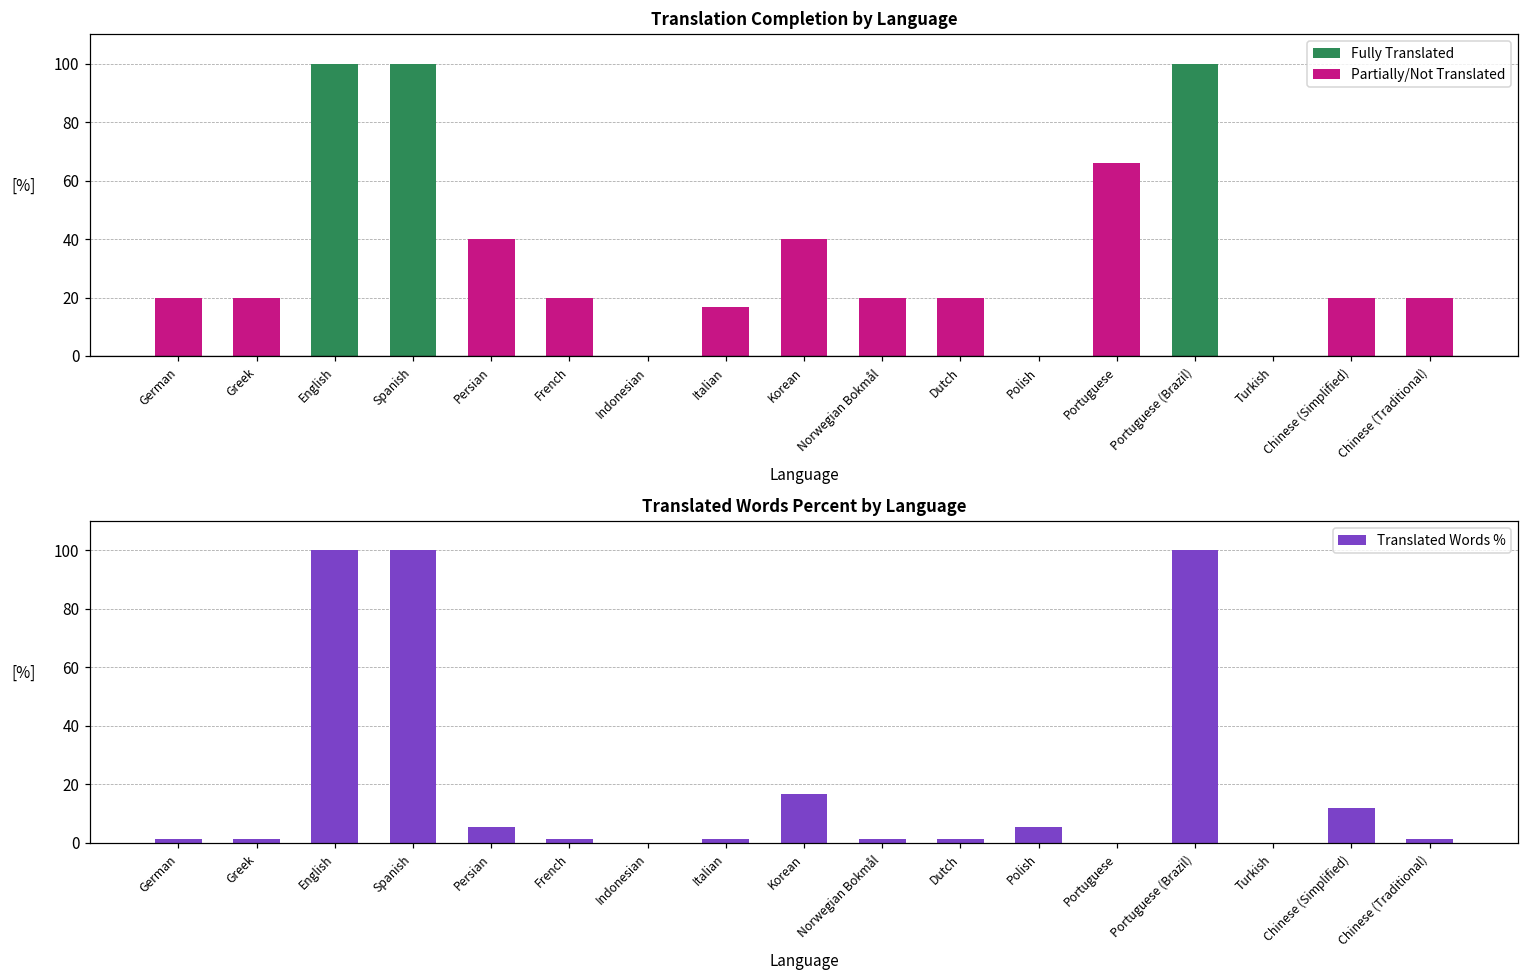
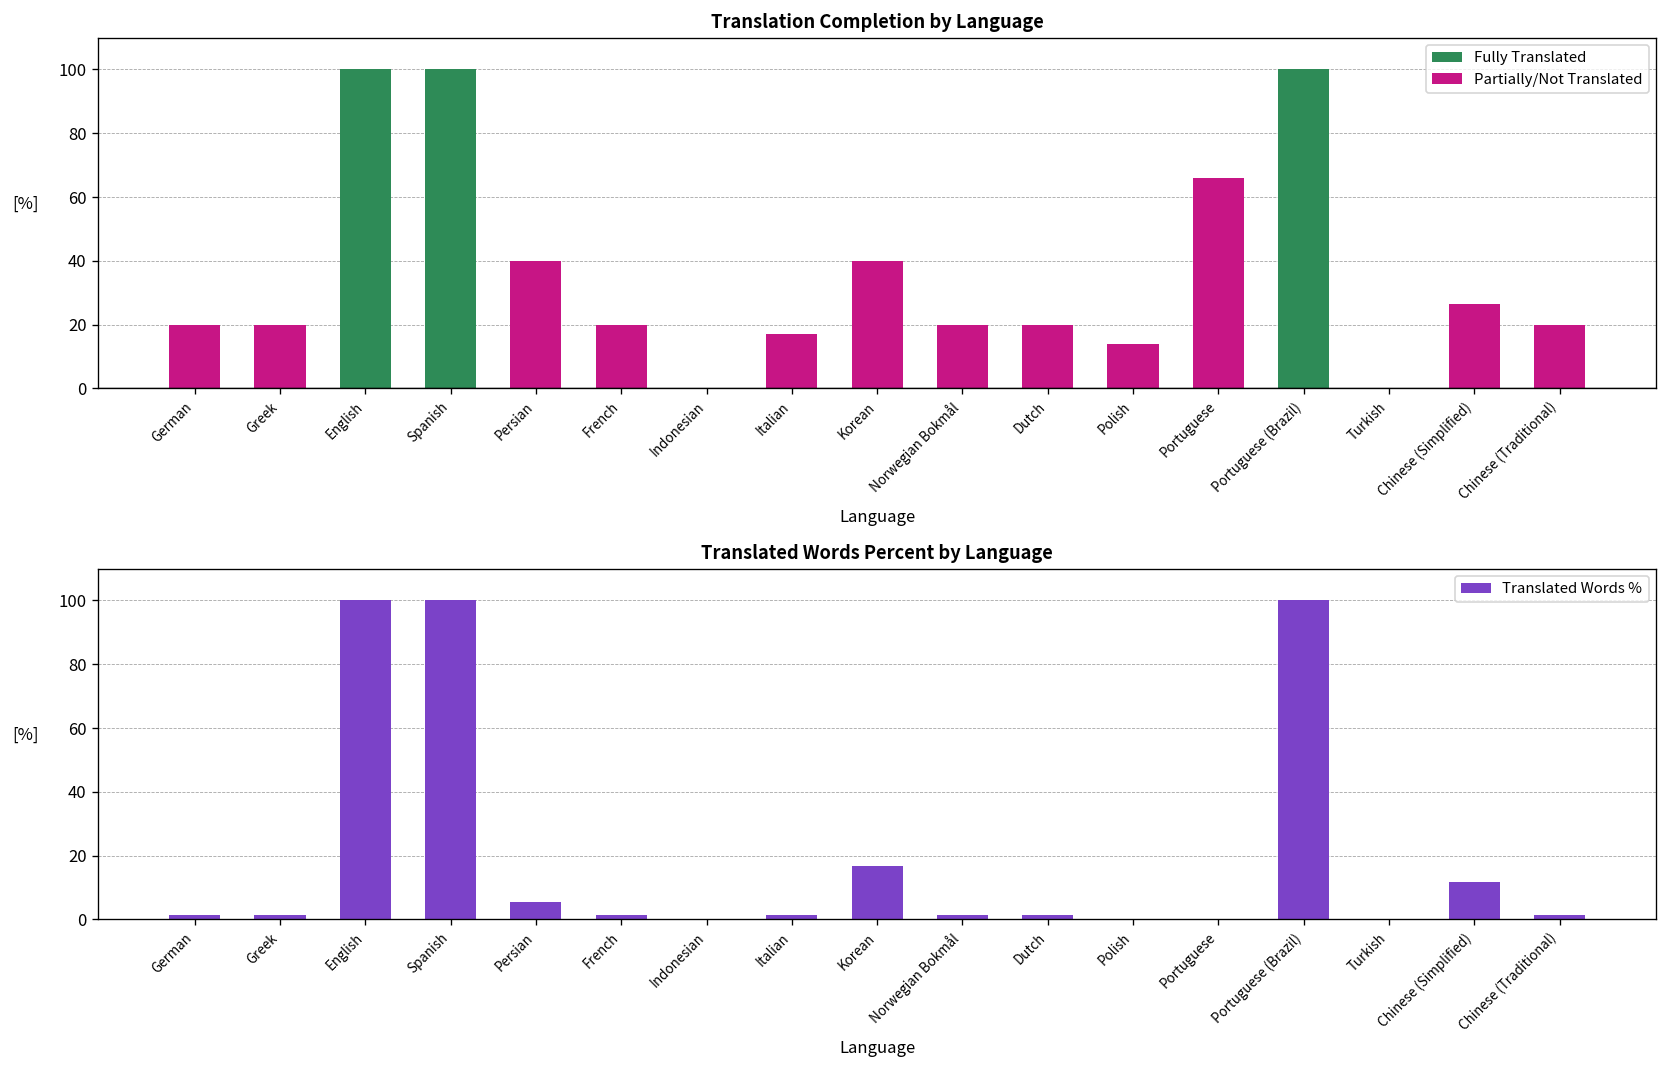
Translation Completion by Language, Polish: 0 -> 14
Translation Completion by Language, Chinese (Simplified): 20 -> 27
Translated Words Percent by Language, Polish: 5 -> 0
